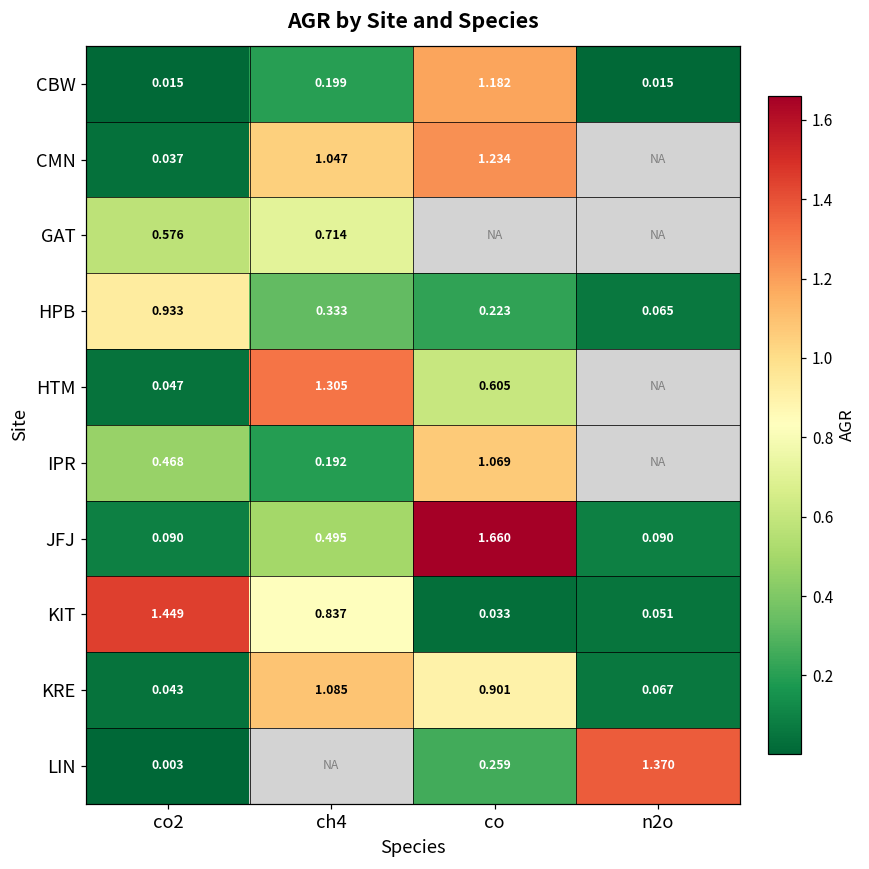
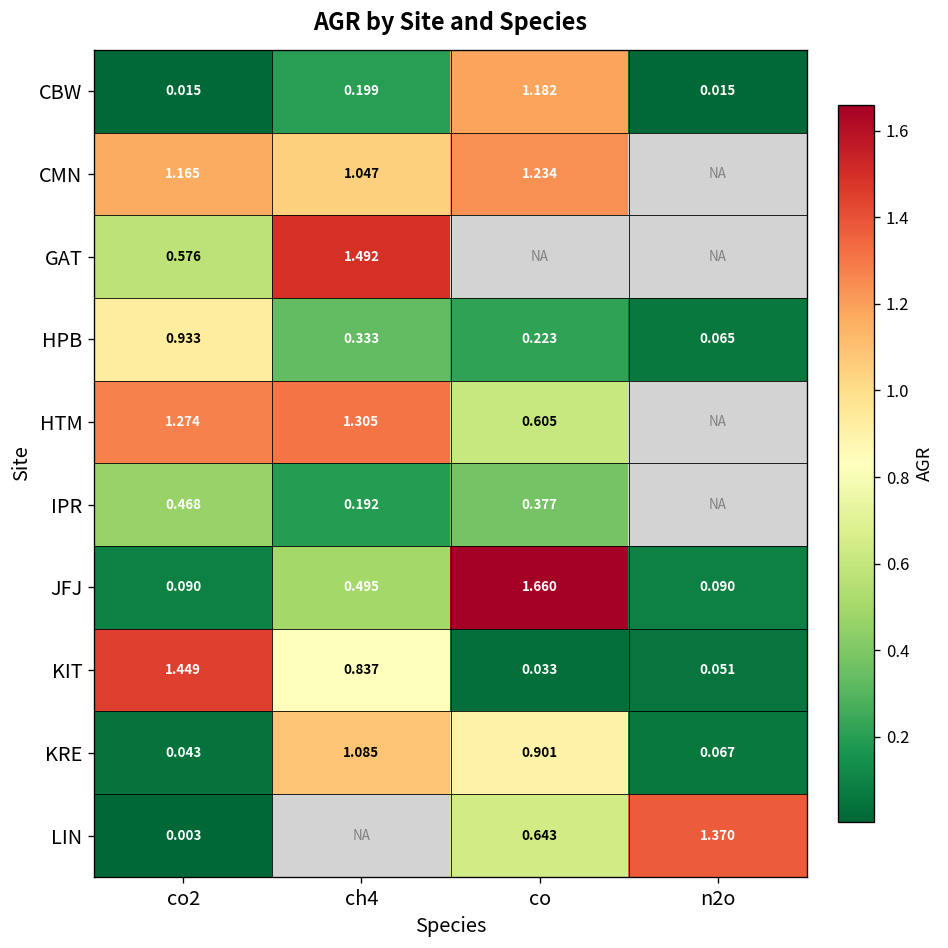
CMN, co2: 0.037 -> 1.165
GAT, ch4: 0.714 -> 1.492
HTM, co2: 0.047 -> 1.274
IPR, co: 1.069 -> 0.377
LIN, co: 0.259 -> 0.643
